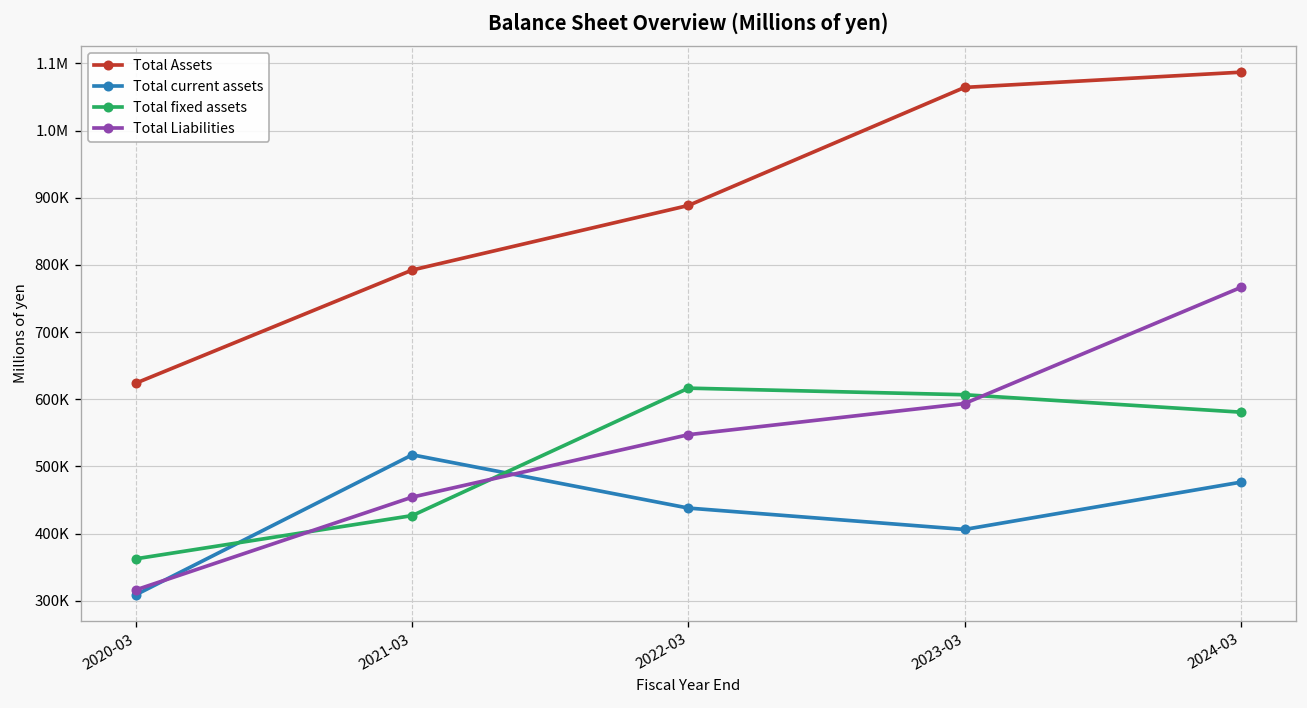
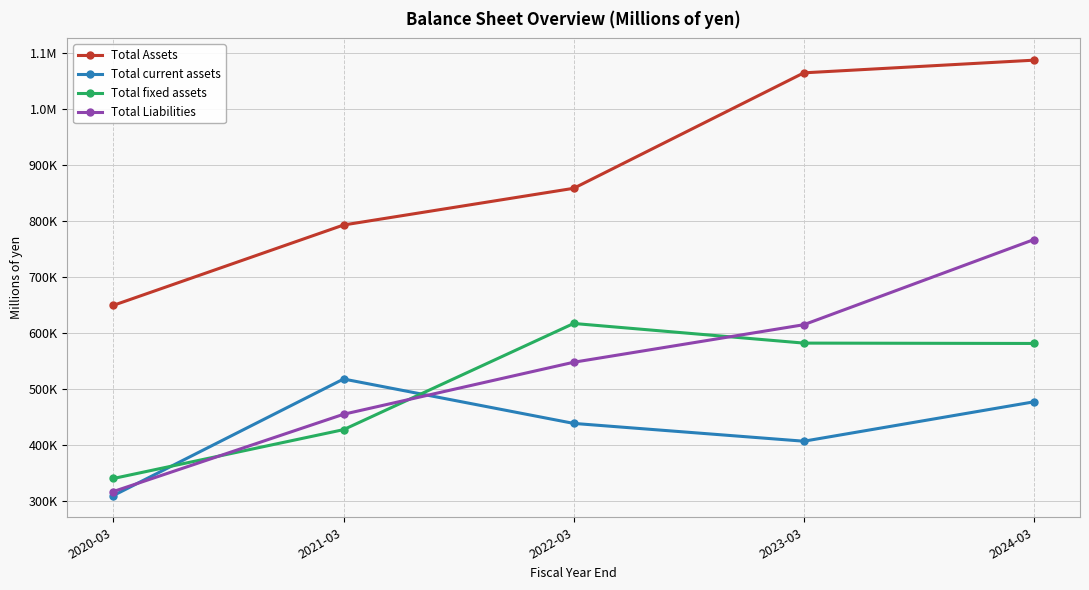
Total Assets, 2020-03: 620000 -> 650000
Total fixed assets, 2020-03: 360000 -> 340000
Total Assets, 2022-03: 890000 -> 860000
Total fixed assets, 2023-03: 610000 -> 580000
Total Liabilities, 2023-03: 590000 -> 610000
